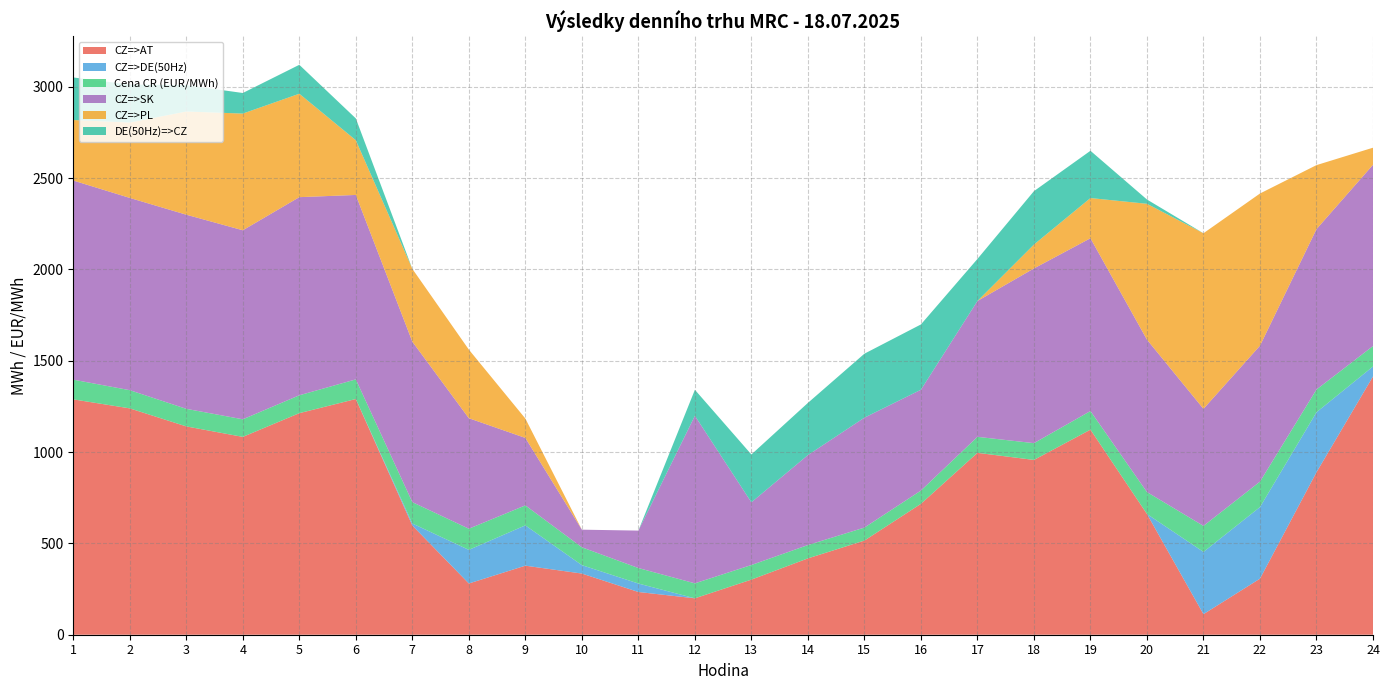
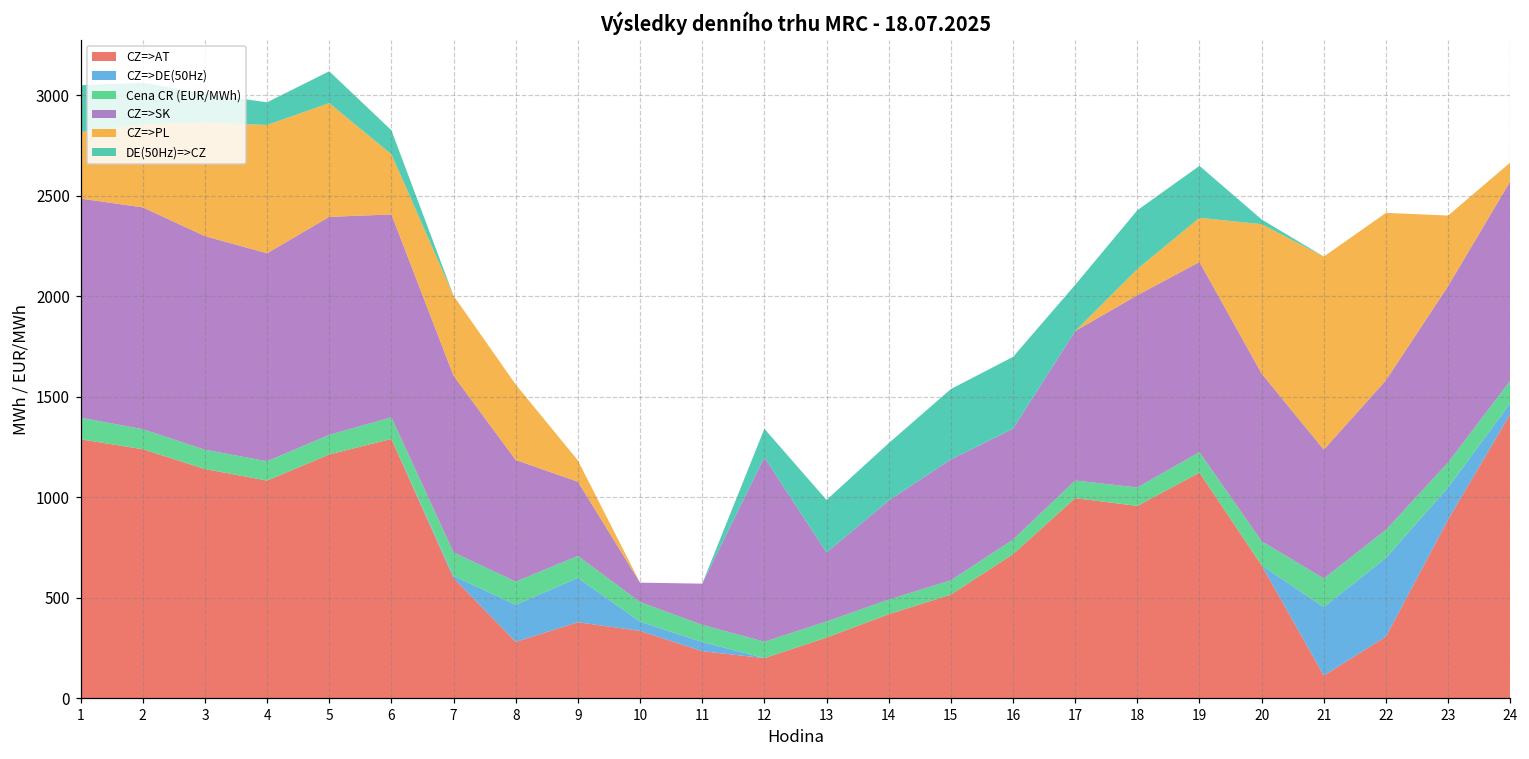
CZ=>SK, 2: 1050 -> 1100
CZ=>DE(50Hz), 23: 330 -> 160
